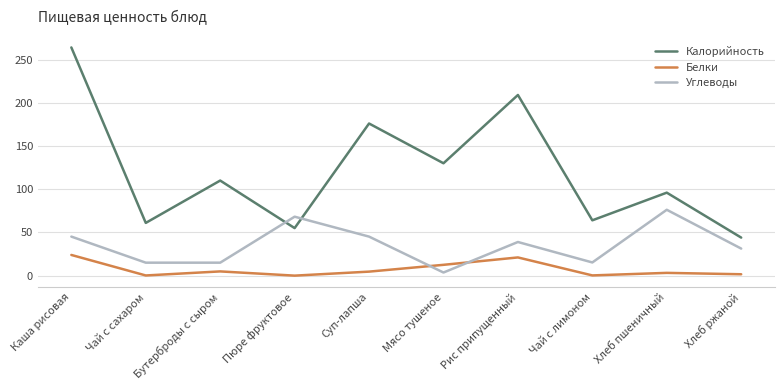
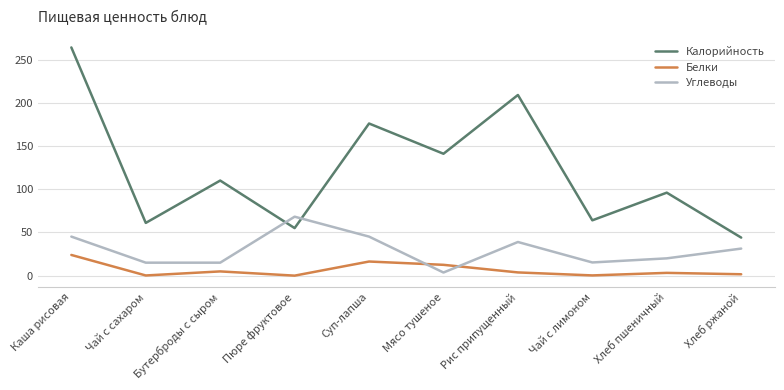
Белки, Суп-лапша: 0 -> 20
Калорийность, Мясо тушеное: 130 -> 140
Белки, Рис припущенный: 20 -> 0
Углеводы, Хлеб пшеничный: 80 -> 20
